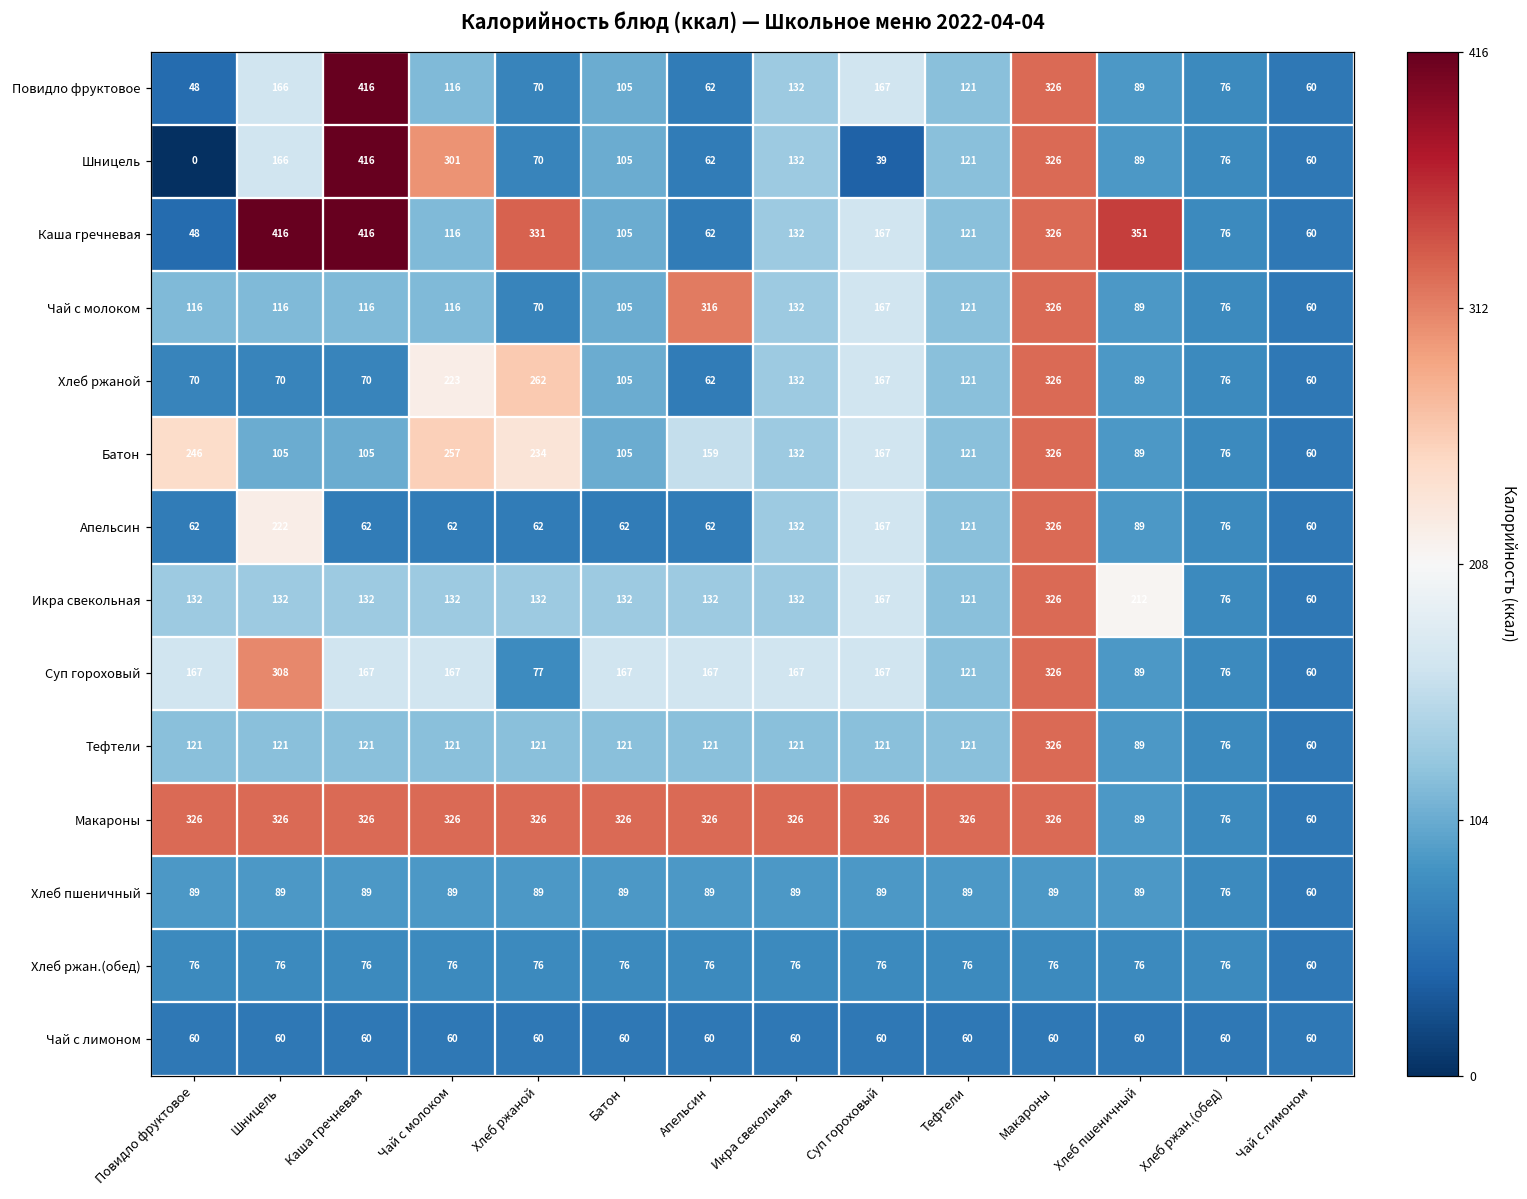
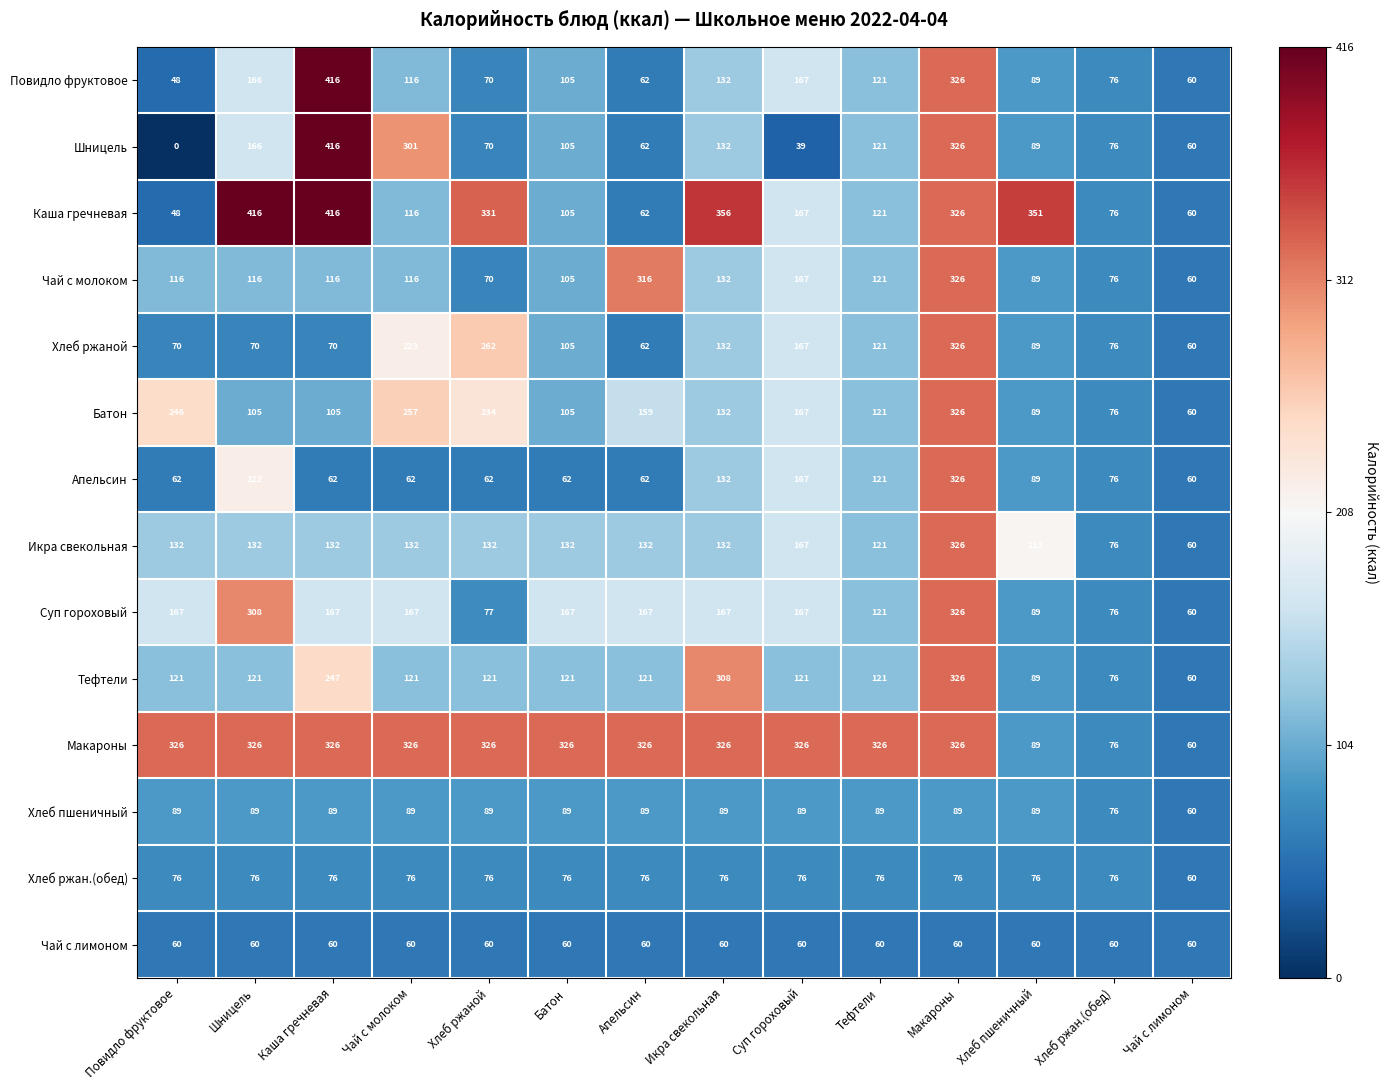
Каша гречневая, Икра свекольная: 132 -> 356
Тефтели, Каша гречневая: 121 -> 247
Тефтели, Икра свекольная: 121 -> 308
